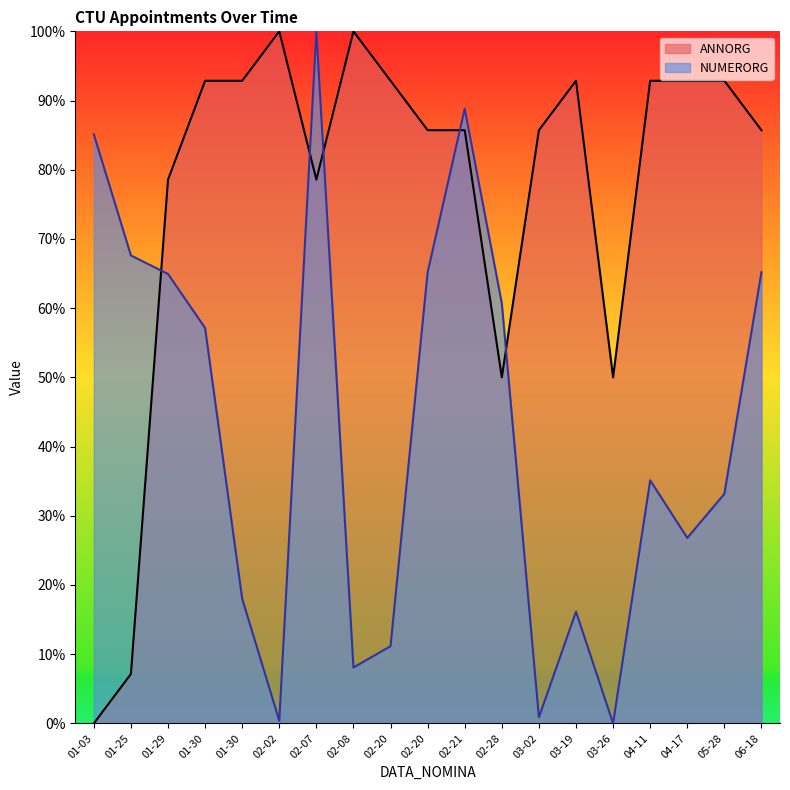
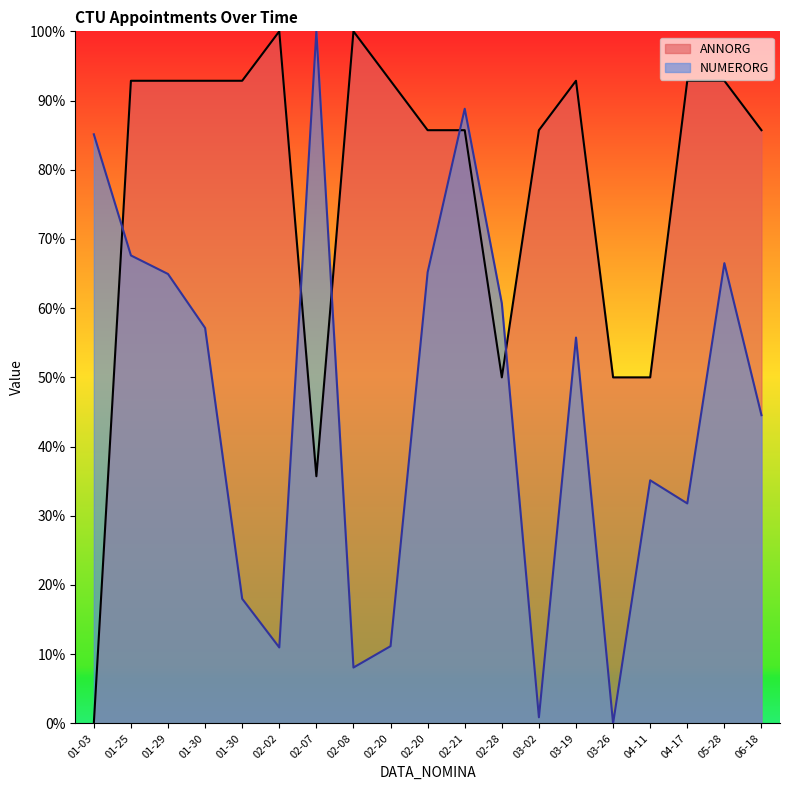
ANNORG, 01-25: 7% -> 93%
ANNORG, 01-29: 79% -> 93%
NUMERORG, 02-02: 0% -> 11%
ANNORG, 02-07: 79% -> 36%
NUMERORG, 03-19: 16% -> 56%
ANNORG, 04-11: 93% -> 50%
NUMERORG, 04-17: 27% -> 32%
NUMERORG, 05-28: 33% -> 67%
NUMERORG, 06-18: 65% -> 45%
